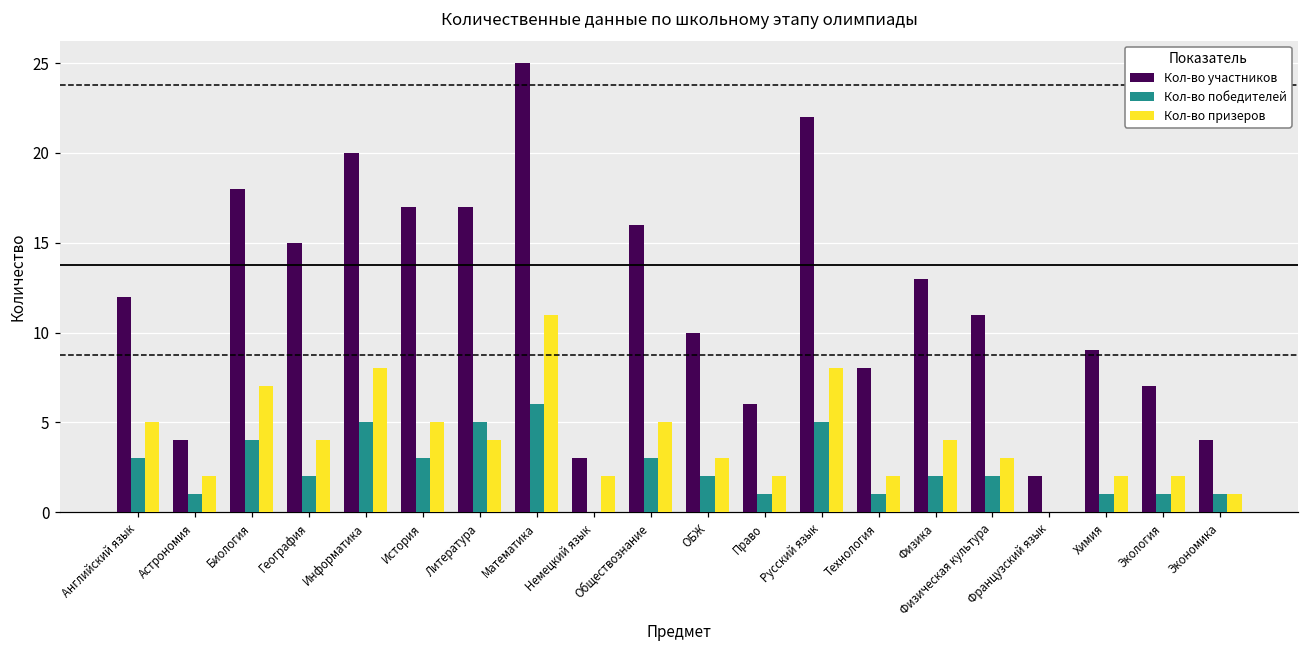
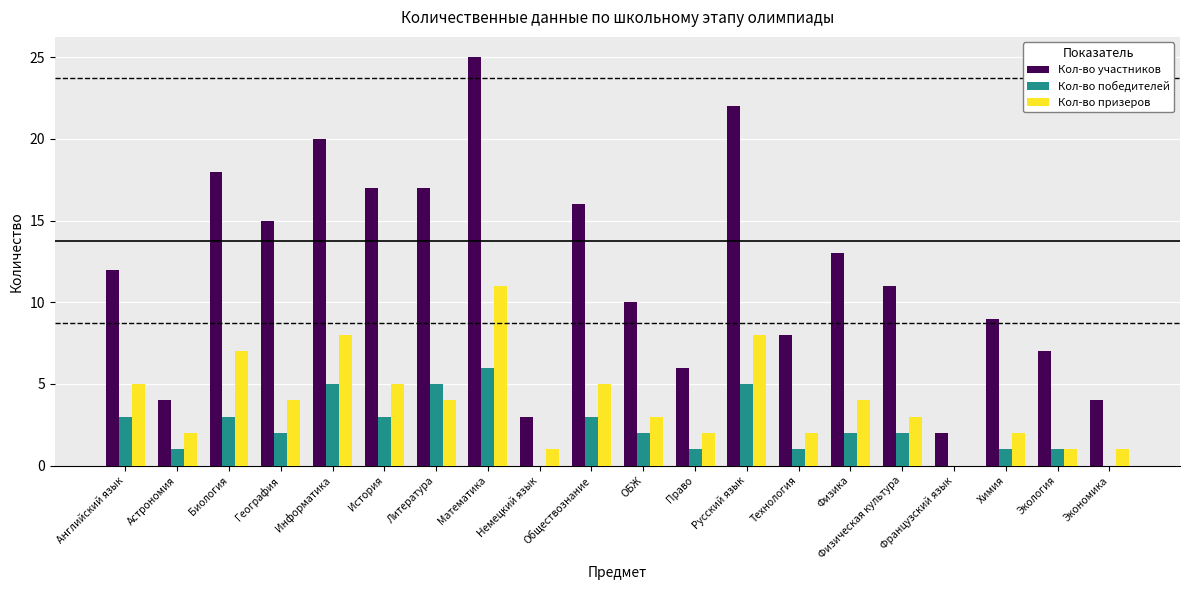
Кол-во победителей, Биология: 4 -> 3
Кол-во призеров, Немецкий язык: 2 -> 1
Кол-во призеров, Экология: 2 -> 1
Кол-во победителей, Экономика: 1 -> 0
